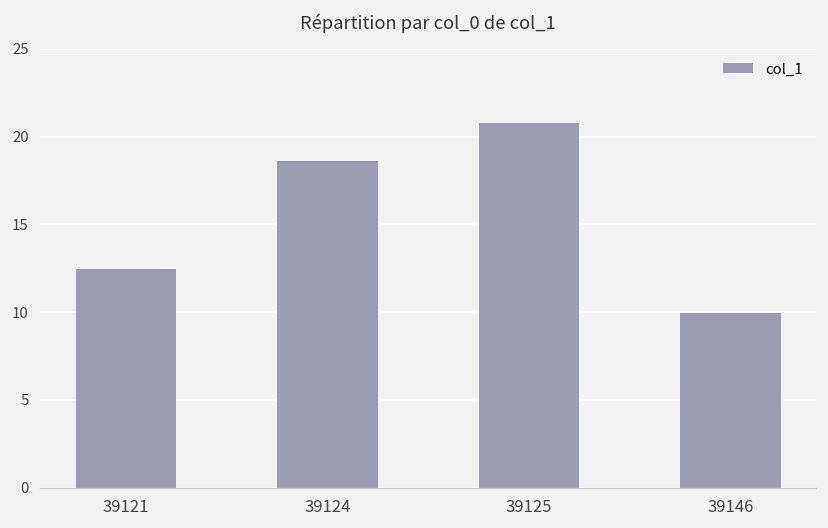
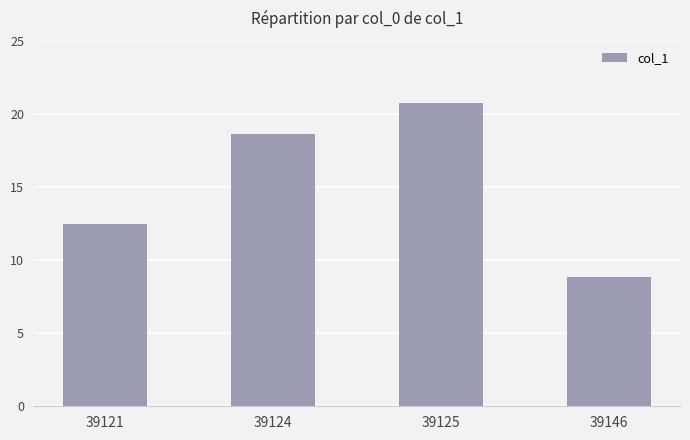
39146: 9.9 -> 8.8
